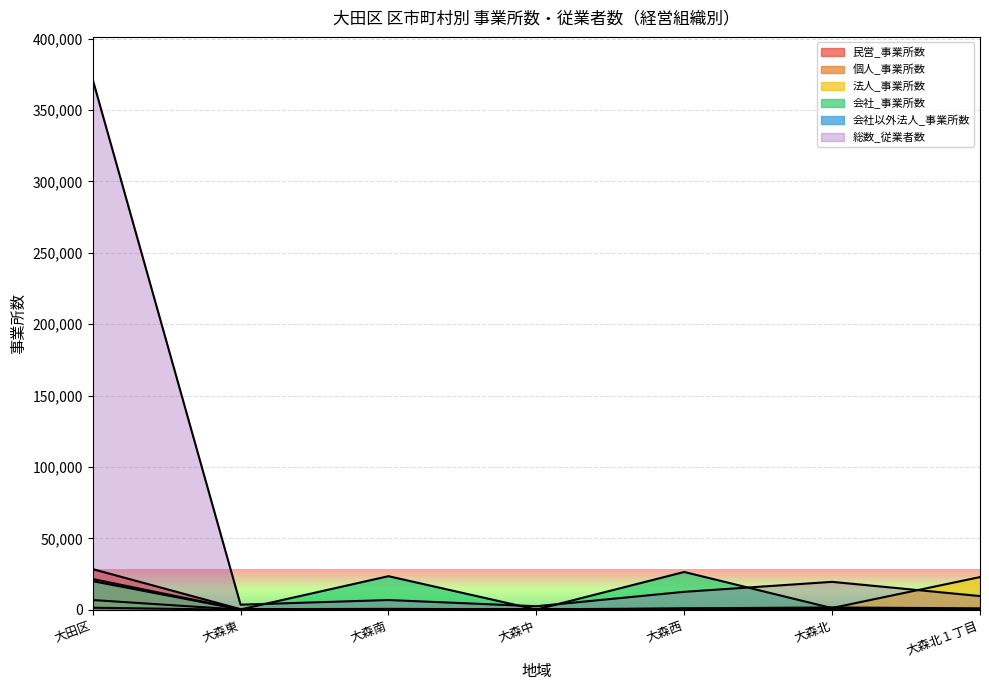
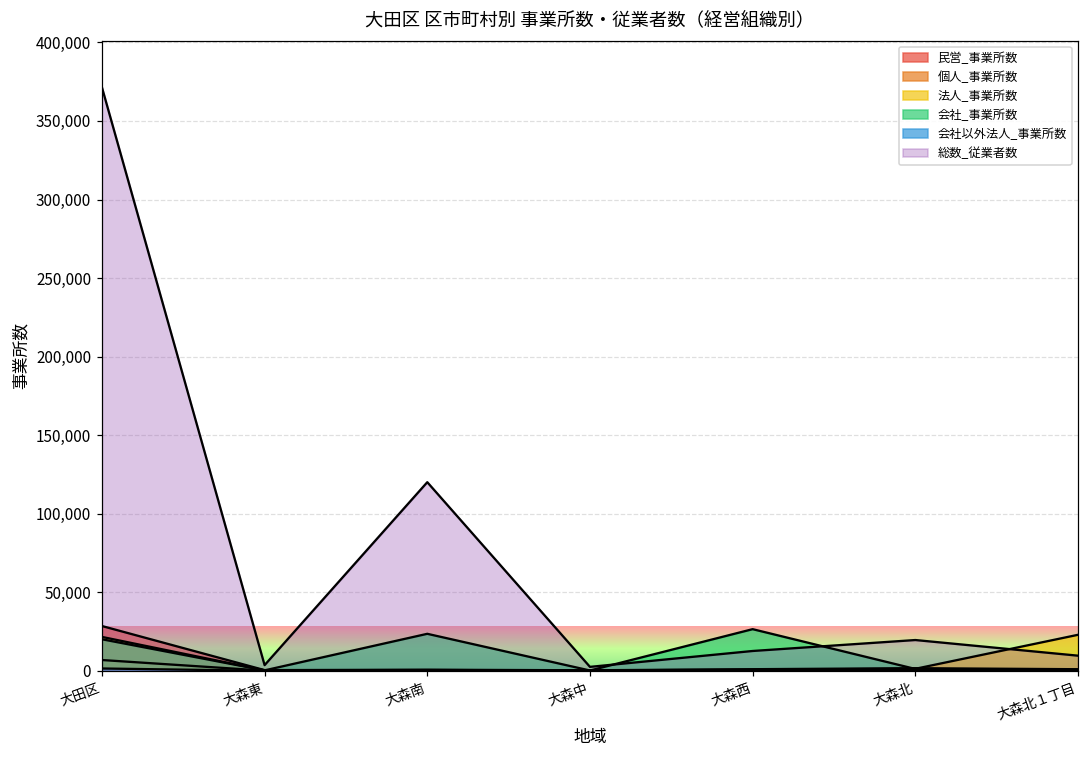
総数_従業者数, 大森南: 7,000 -> 120,000
